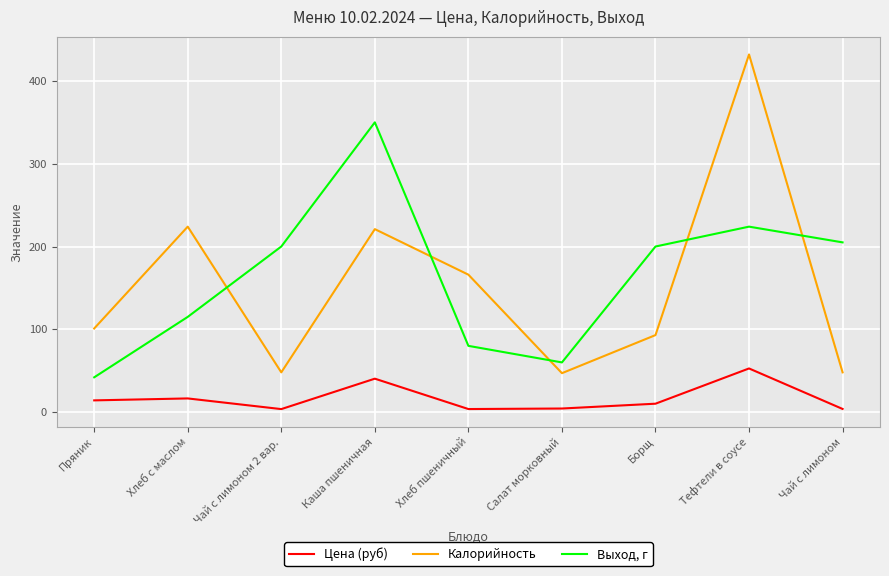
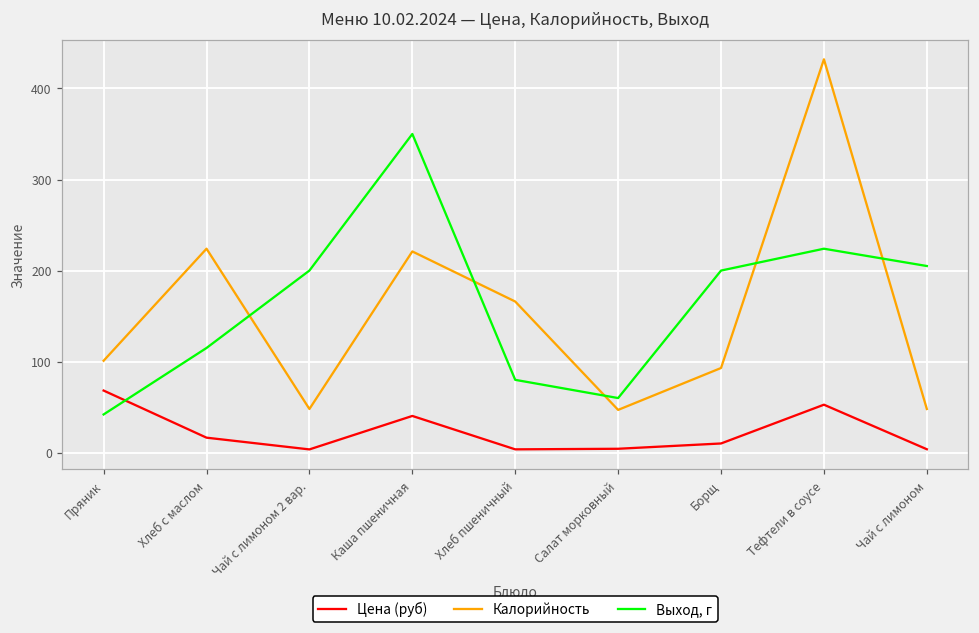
Цена (руб), Пряник: 10 -> 70
